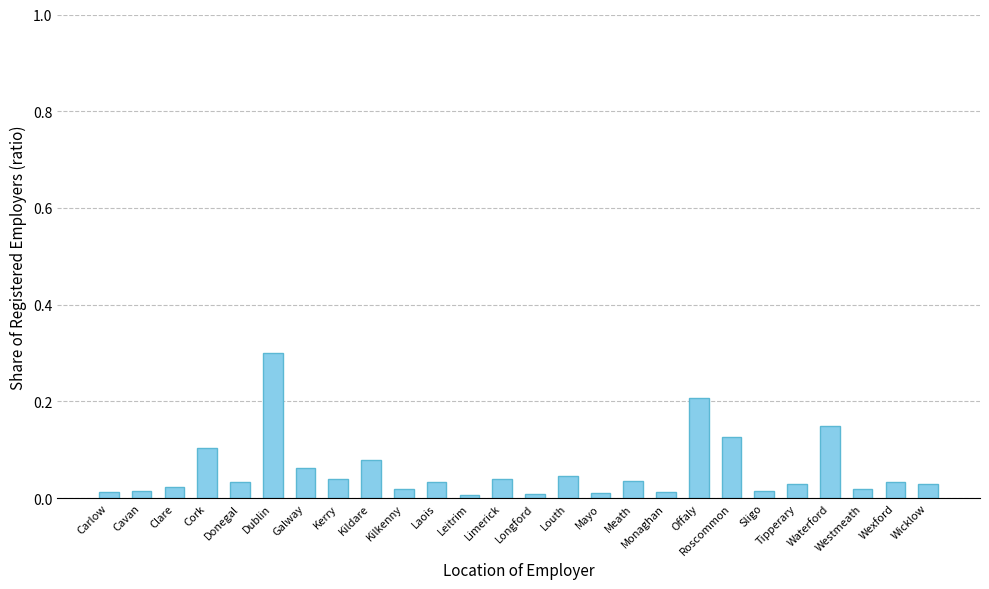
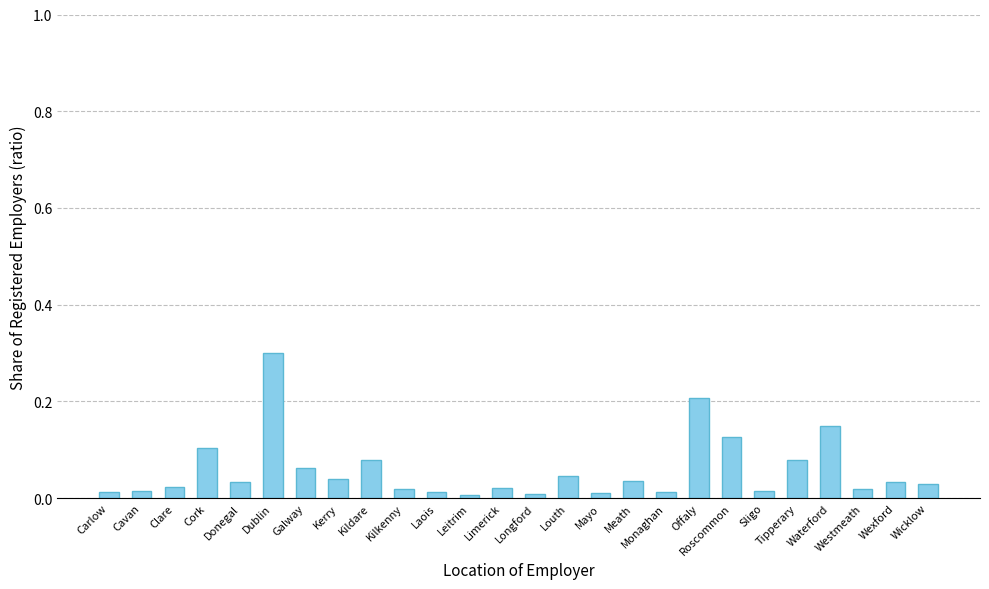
Laois: 0.03 -> 0.01
Limerick: 0.04 -> 0.02
Tipperary: 0.03 -> 0.08
